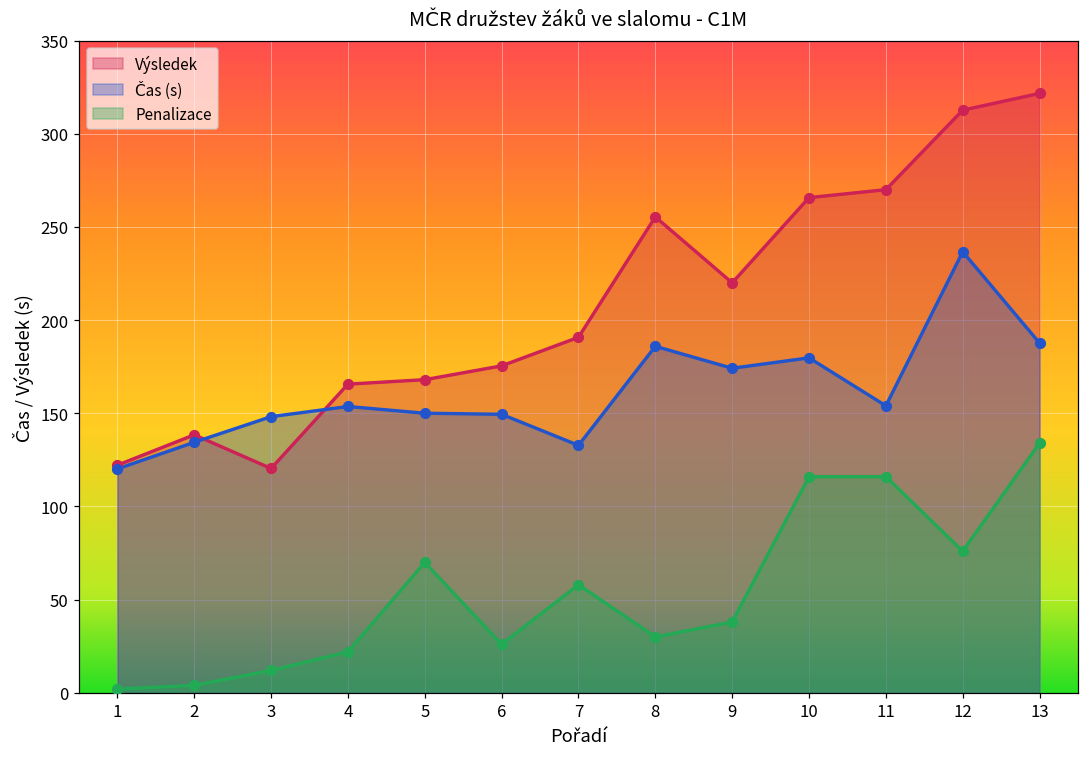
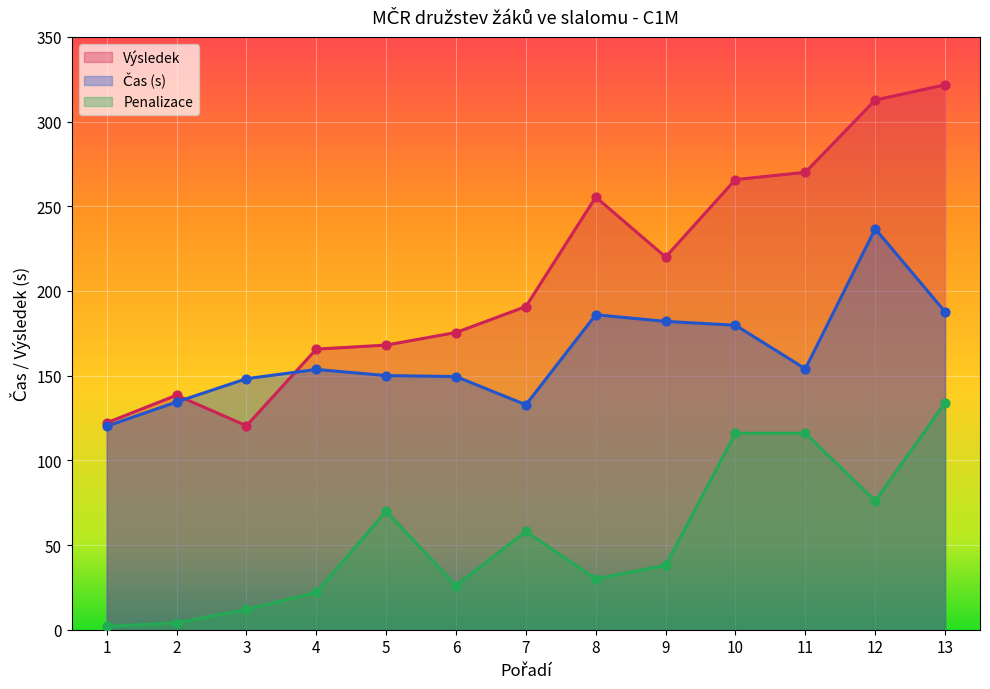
Čas (s), 9: 174 -> 182
